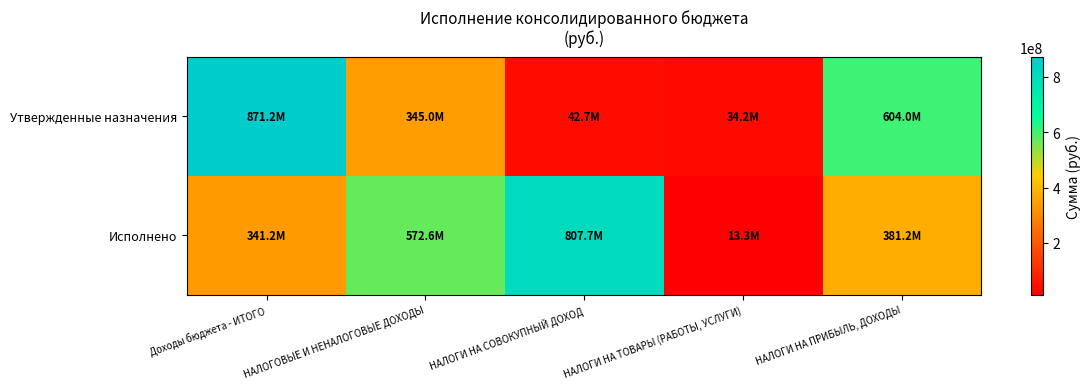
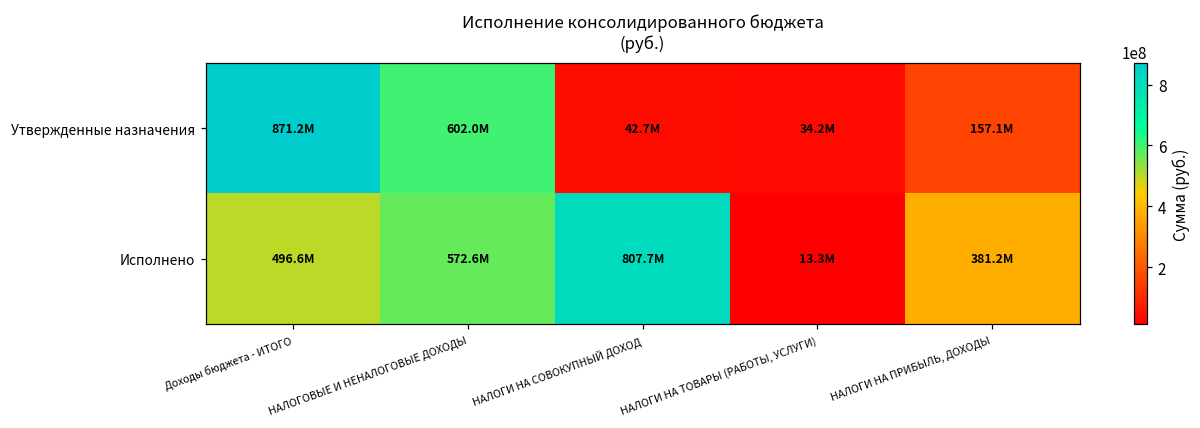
Утвержденные назначения, НАЛОГОВЫЕ И НЕНАЛОГОВЫЕ ДОХОДЫ: 345.0M -> 602.0M
Утвержденные назначения, НАЛОГИ НА ПРИБЫЛЬ, ДОХОДЫ: 604.0M -> 157.1M
Исполнено, Доходы бюджета - ИТОГО: 341.2M -> 496.6M
